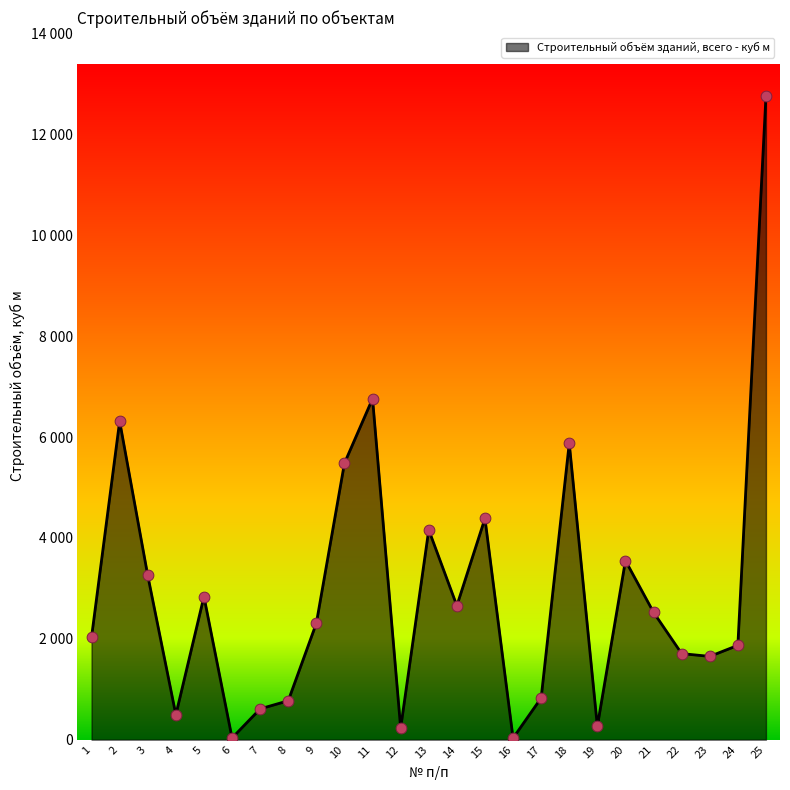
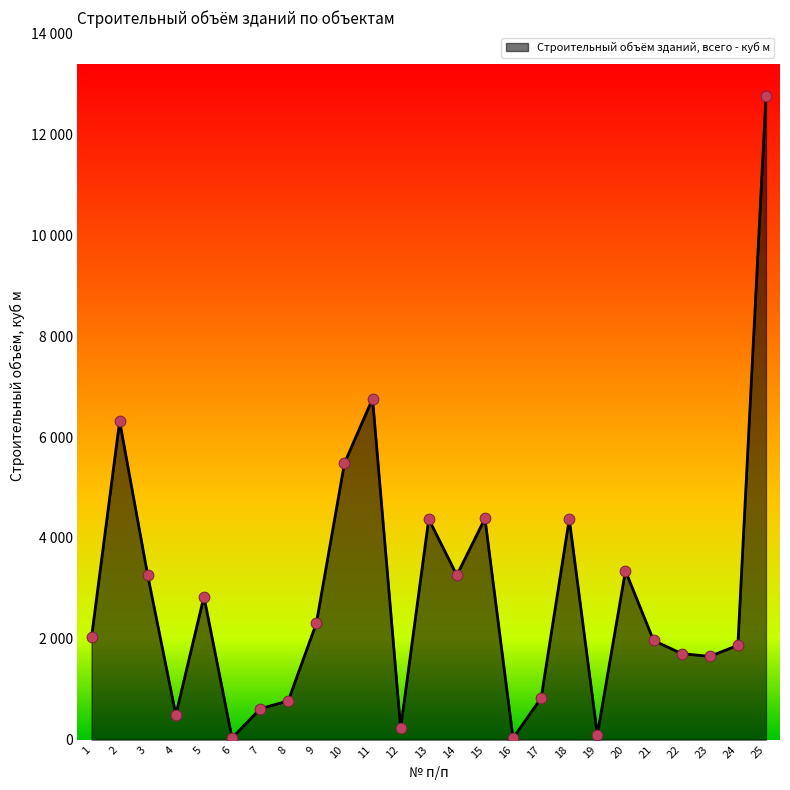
13: 4200 -> 4400
14: 2700 -> 3300
18: 5900 -> 4400
19: 300 -> 100
20: 3600 -> 3300
21: 2500 -> 2000
